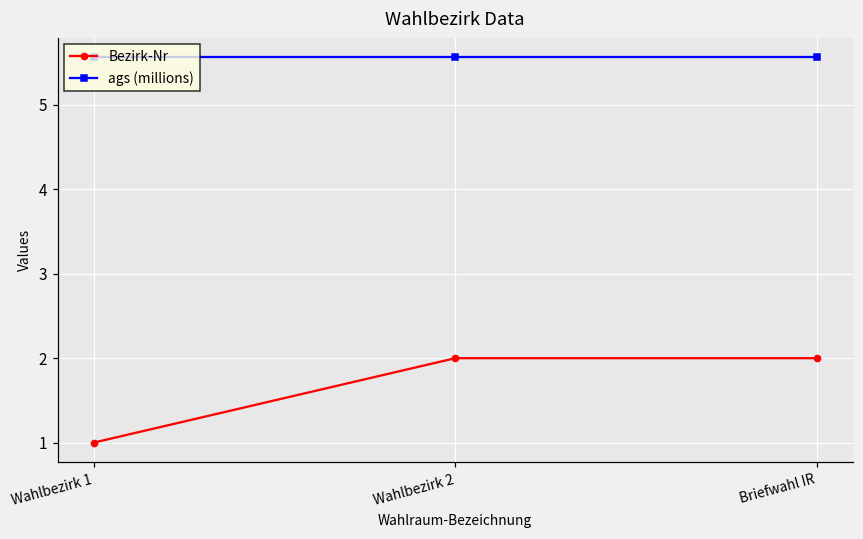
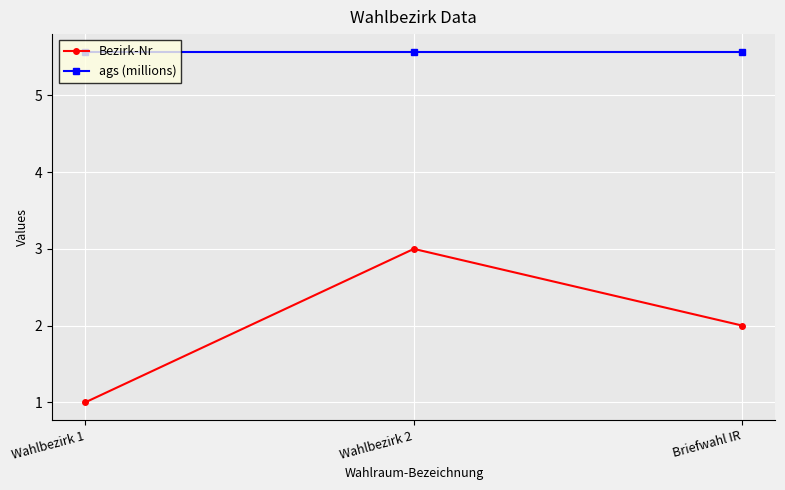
Bezirk-Nr, Wahlbezirk 2: 2 -> 3
